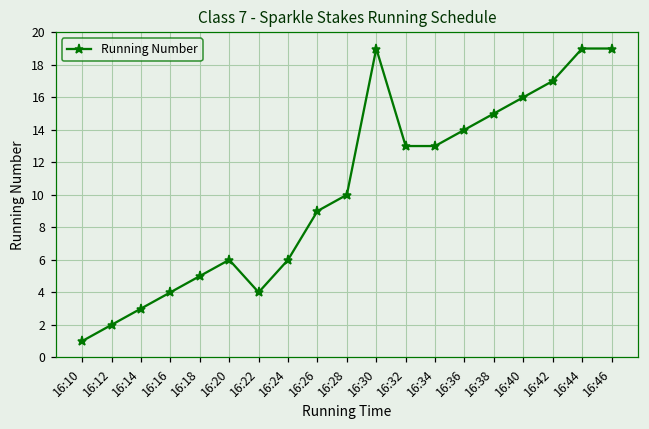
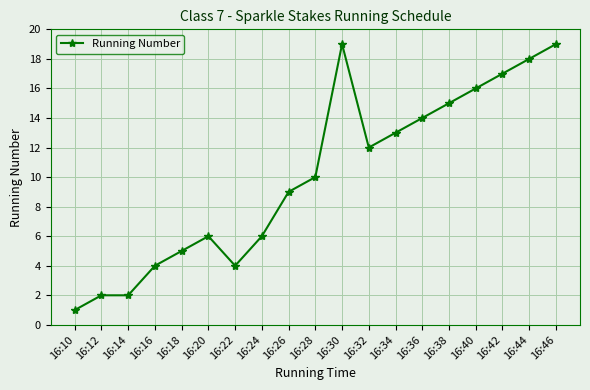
16:14: 3 -> 2
16:32: 13 -> 12
16:44: 19 -> 18
